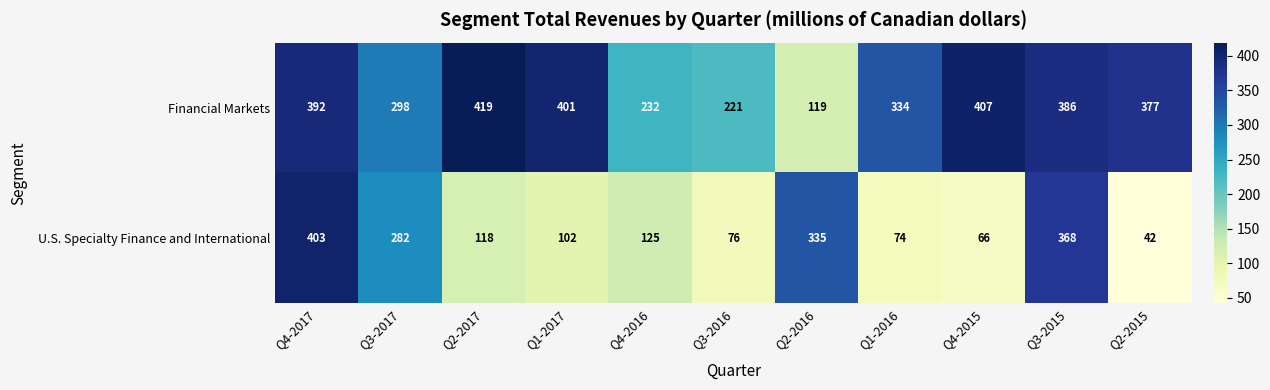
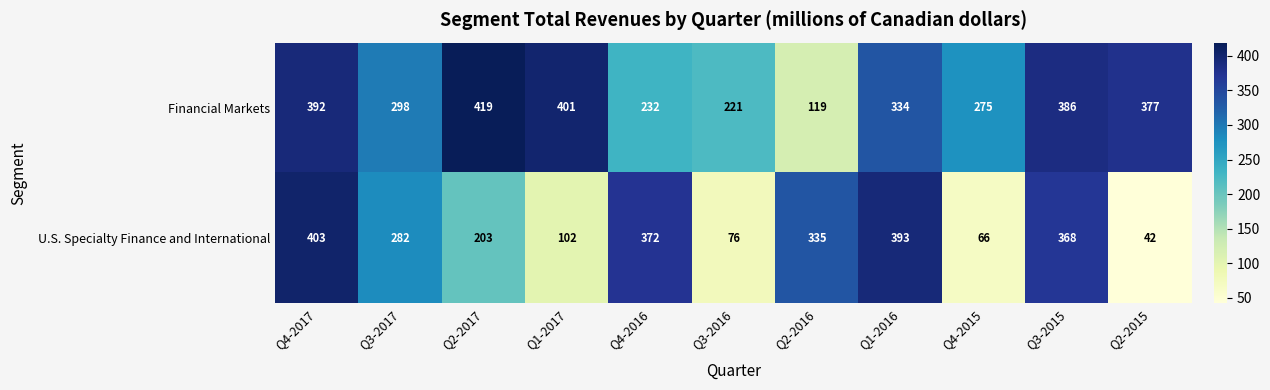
Financial Markets, Q4-2015: 407 -> 275
U.S. Specialty Finance and International, Q2-2017: 118 -> 203
U.S. Specialty Finance and International, Q4-2016: 125 -> 372
U.S. Specialty Finance and International, Q1-2016: 74 -> 393
